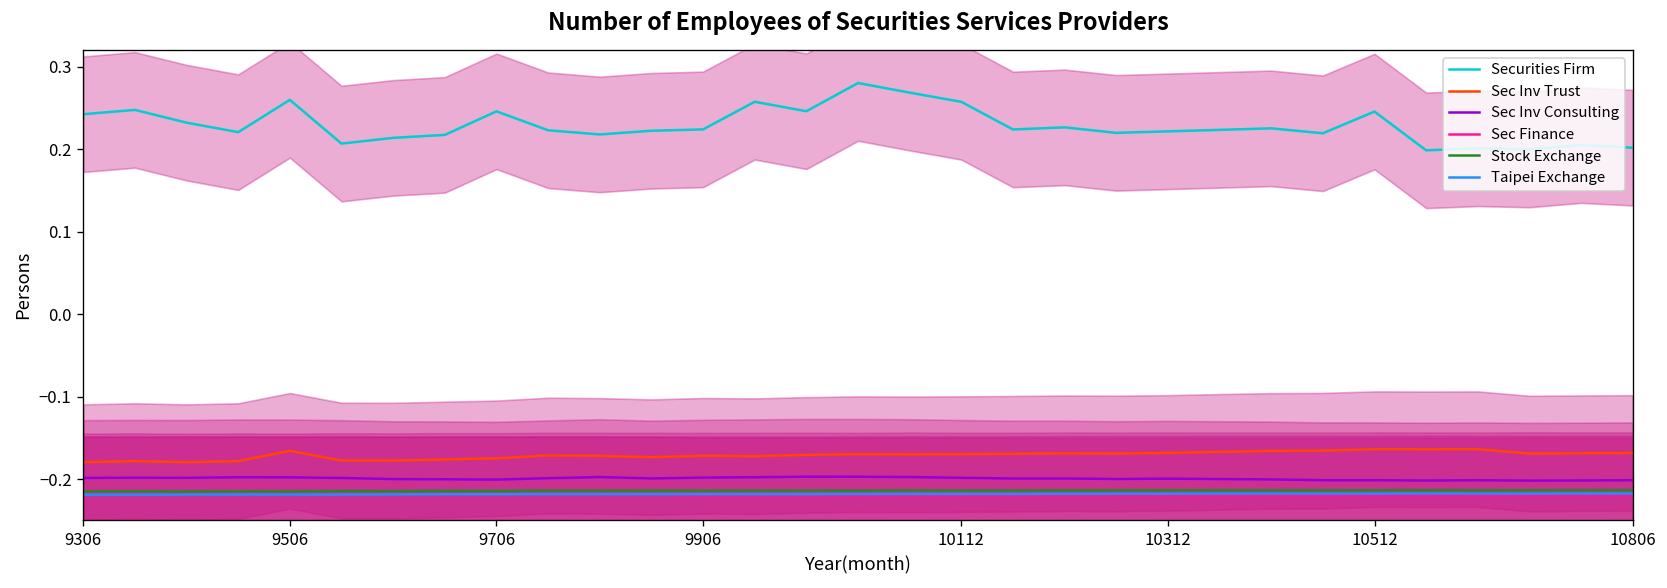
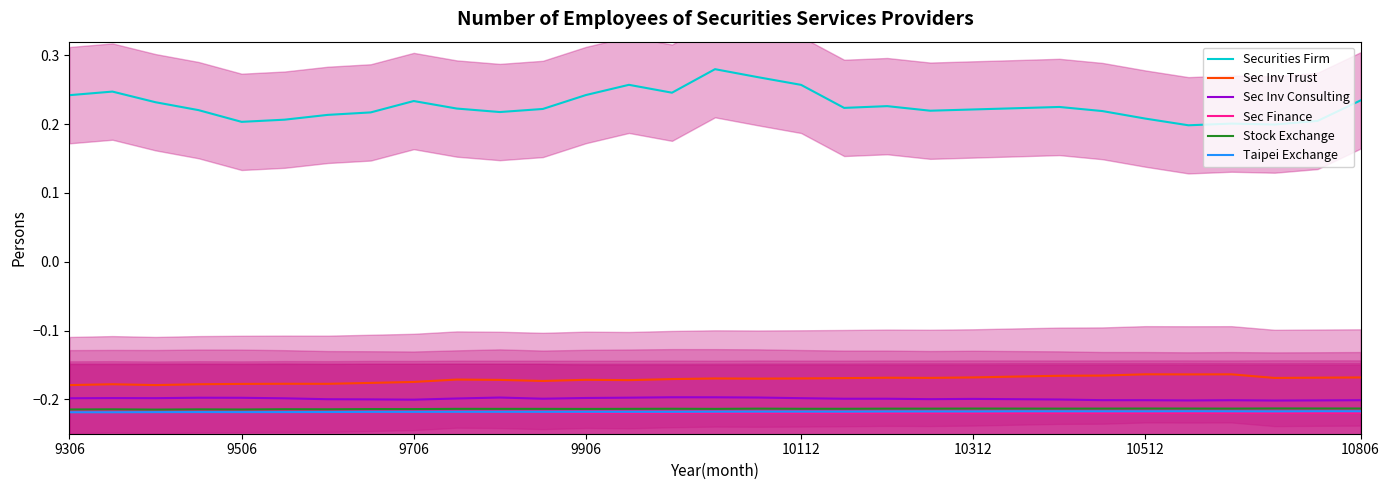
Securities Firm, 9506: 0.26 -> 0.20
Sec Inv Trust, 9506: -0.17 -> -0.18
Securities Firm, 9706: 0.25 -> 0.23
Securities Firm, 9906: 0.22 -> 0.24
Securities Firm, 10512: 0.25 -> 0.21
Securities Firm, 10806: 0.20 -> 0.23
